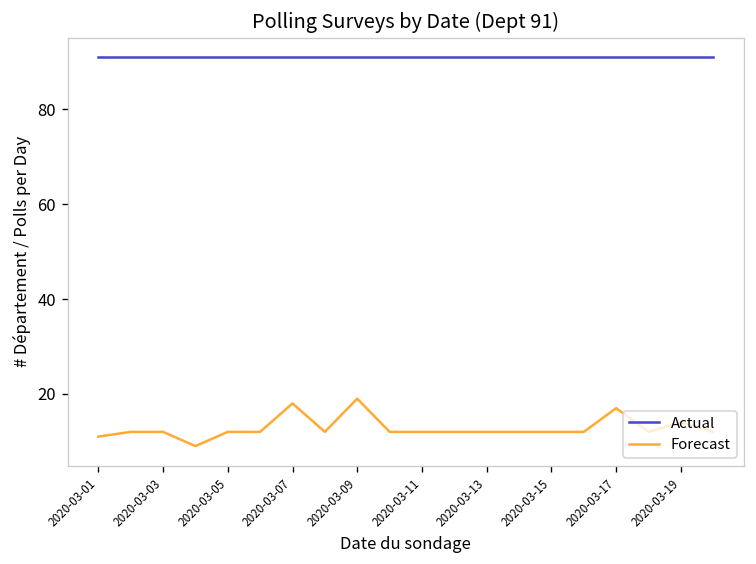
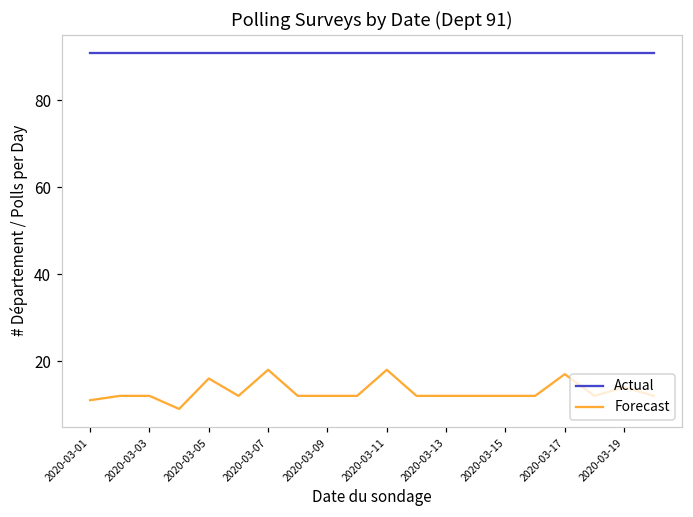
Forecast, 2020-03-05: 12 -> 16
Forecast, 2020-03-09: 19 -> 12
Forecast, 2020-03-11: 12 -> 18
